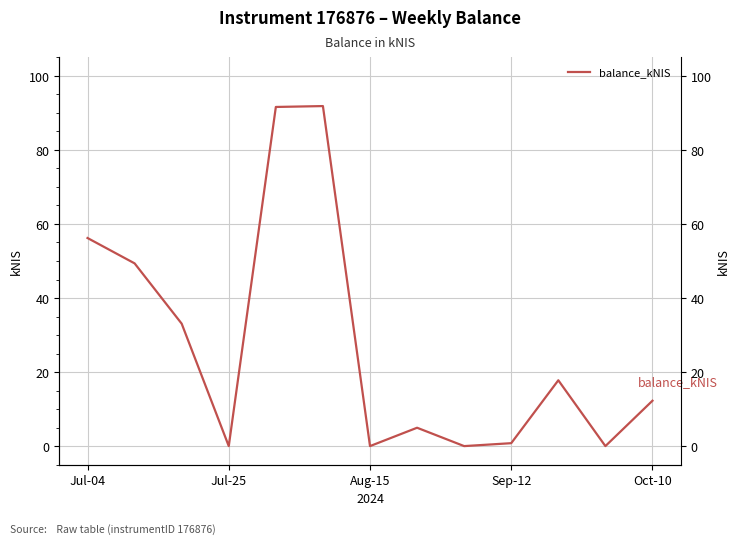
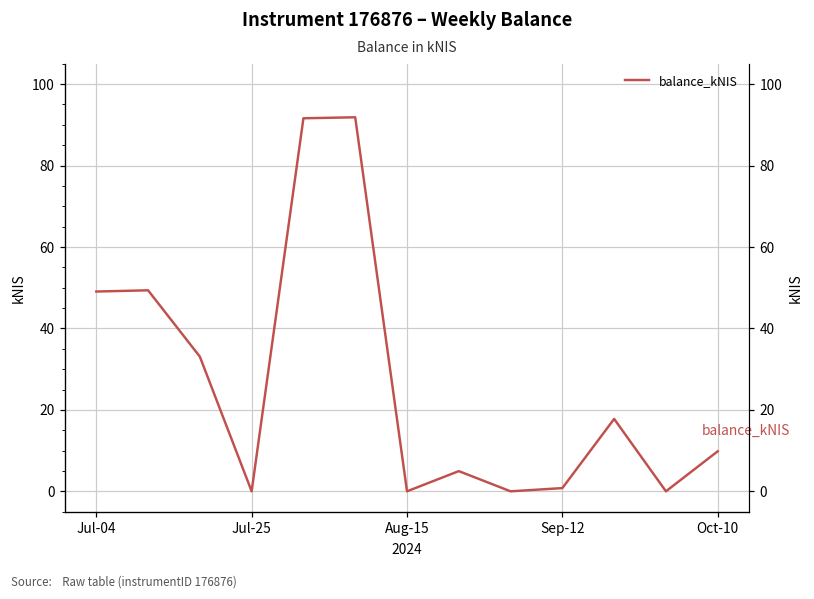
Jul-04: 56 -> 49
Oct-10: 12 -> 10
